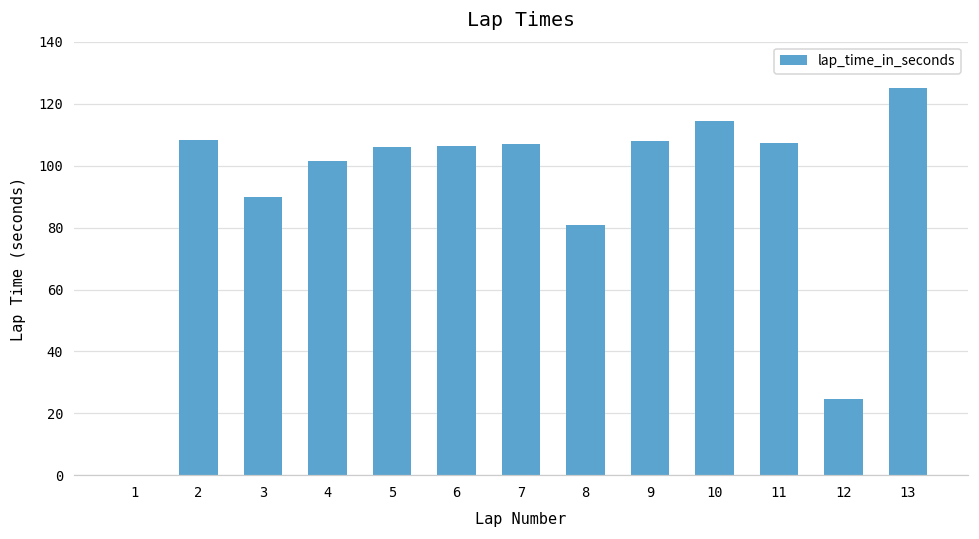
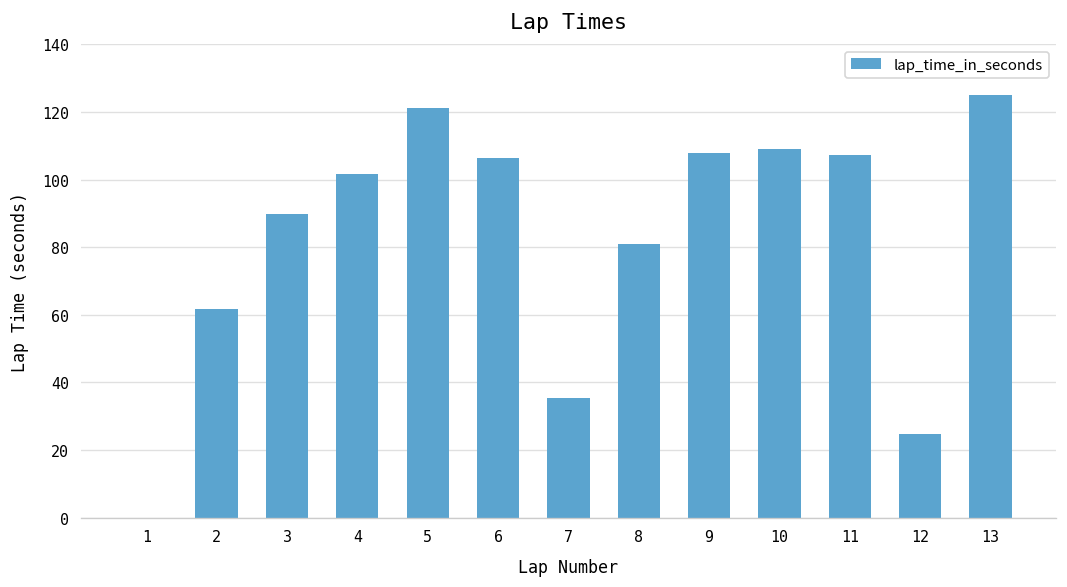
2: 108 -> 62
5: 106 -> 121
7: 107 -> 35
10: 114 -> 109
